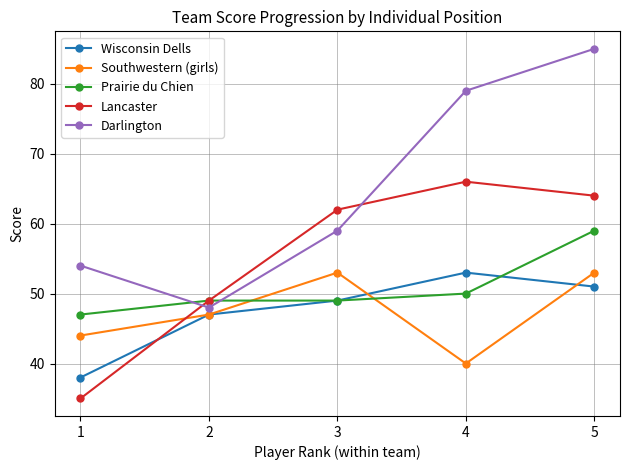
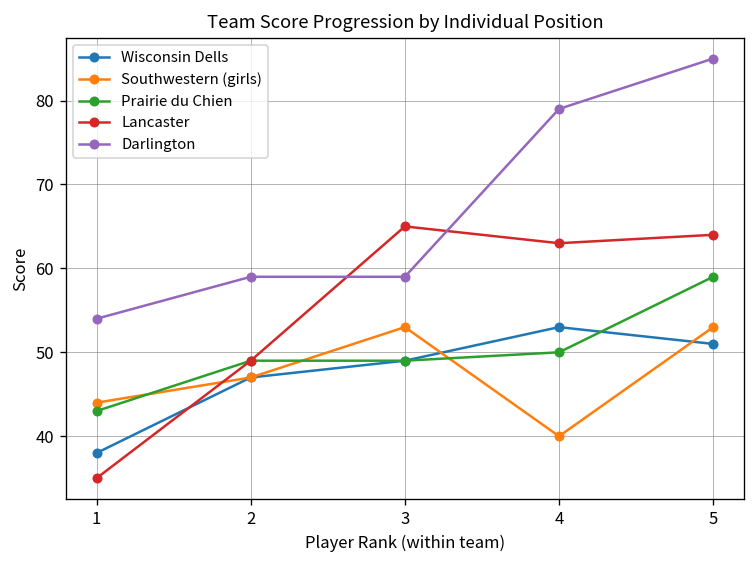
Prairie du Chien, 1: 47 -> 43
Darlington, 2: 48 -> 59
Lancaster, 3: 62 -> 65
Lancaster, 4: 66 -> 63
